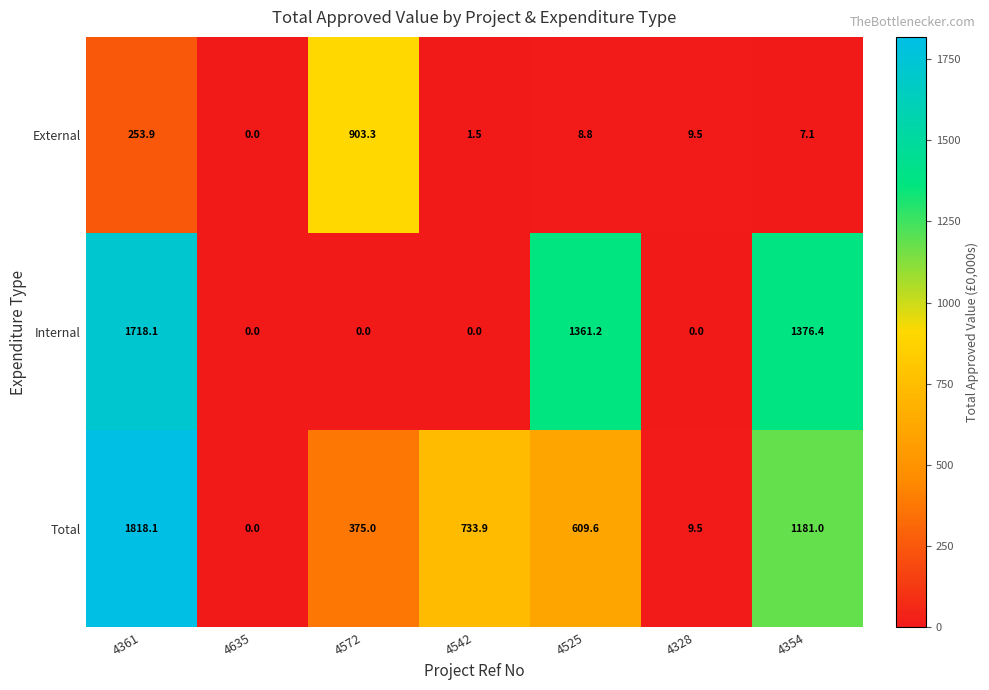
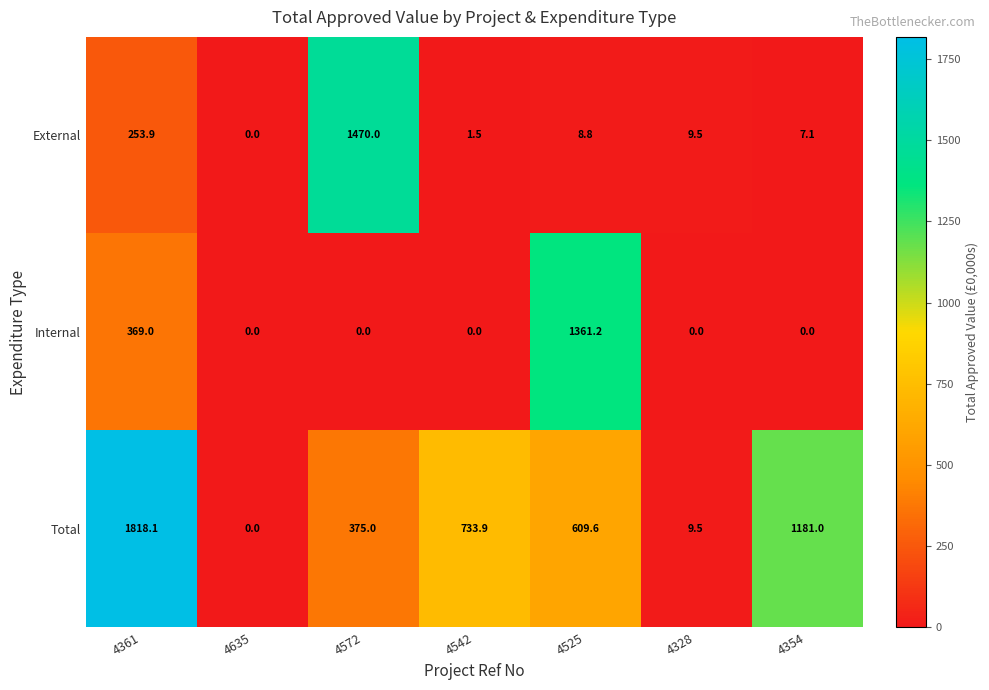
External, 4572: 903.3 -> 1470.0
Internal, 4361: 1718.1 -> 369.0
Internal, 4354: 1376.4 -> 0.0
